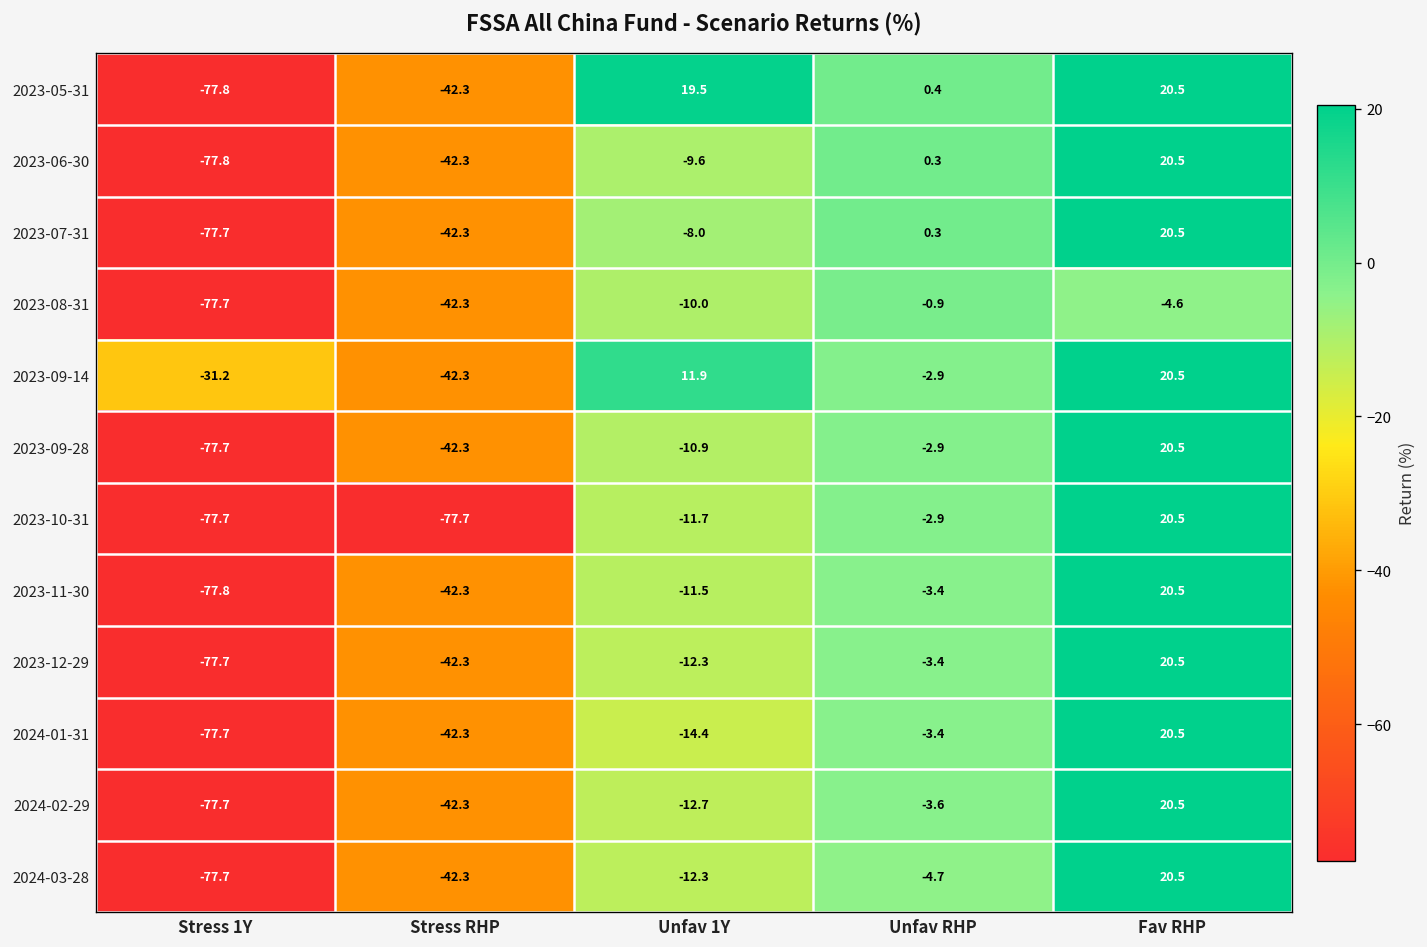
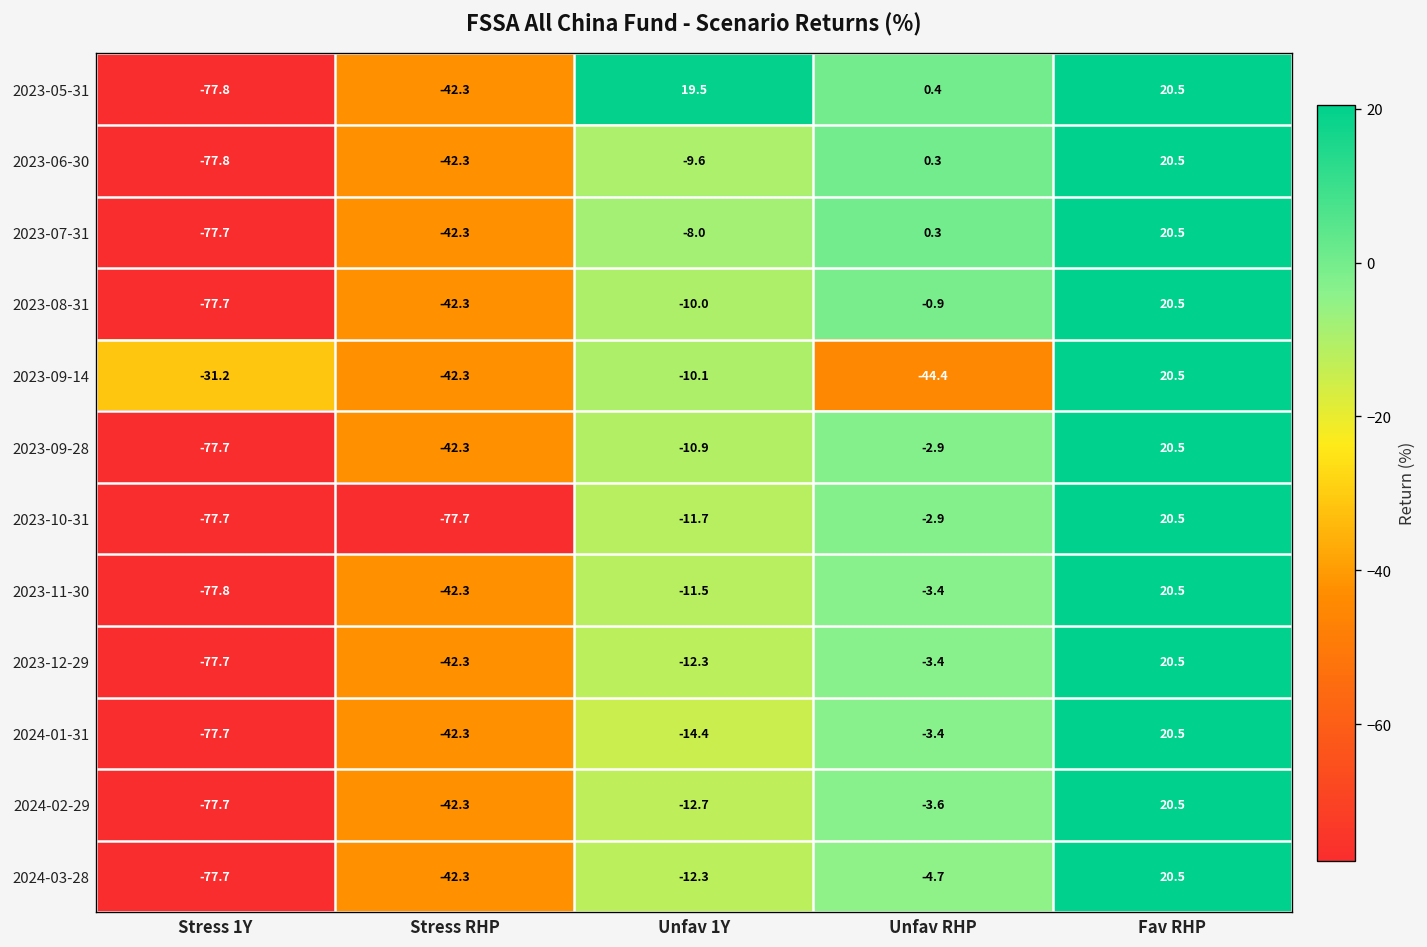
2023-08-31, Fav RHP: -4.6 -> 20.5
2023-09-14, Unfav 1Y: 11.9 -> -10.1
2023-09-14, Unfav RHP: -2.9 -> -44.4
